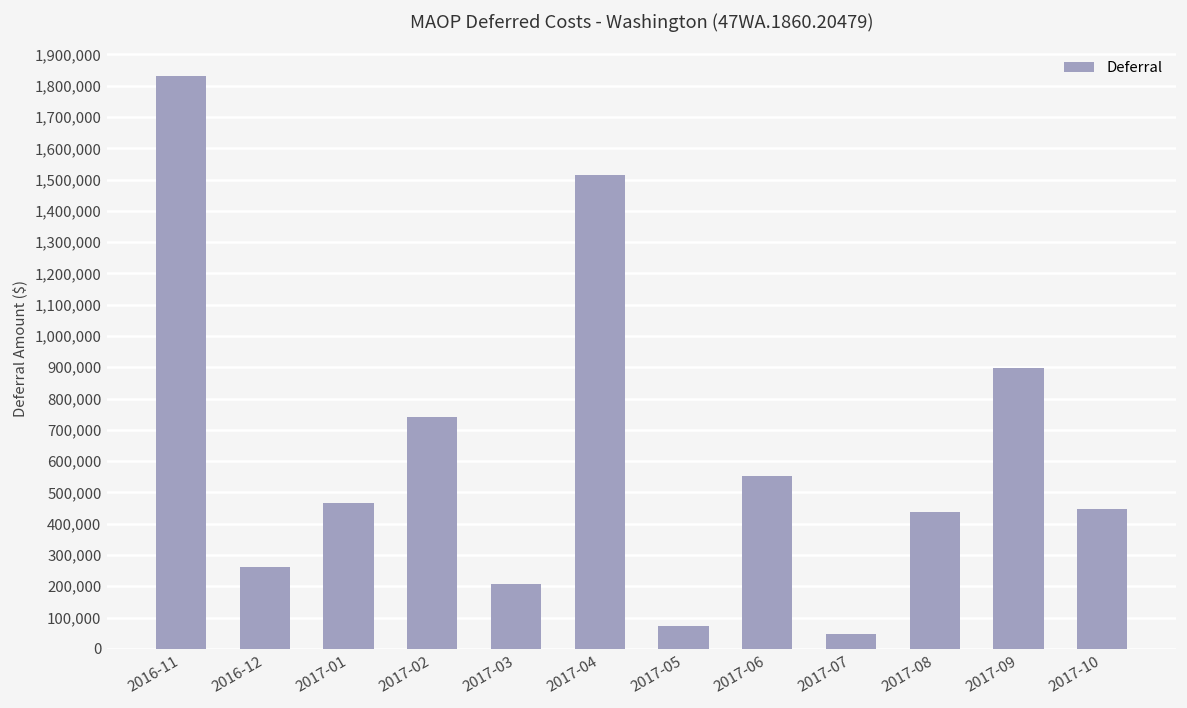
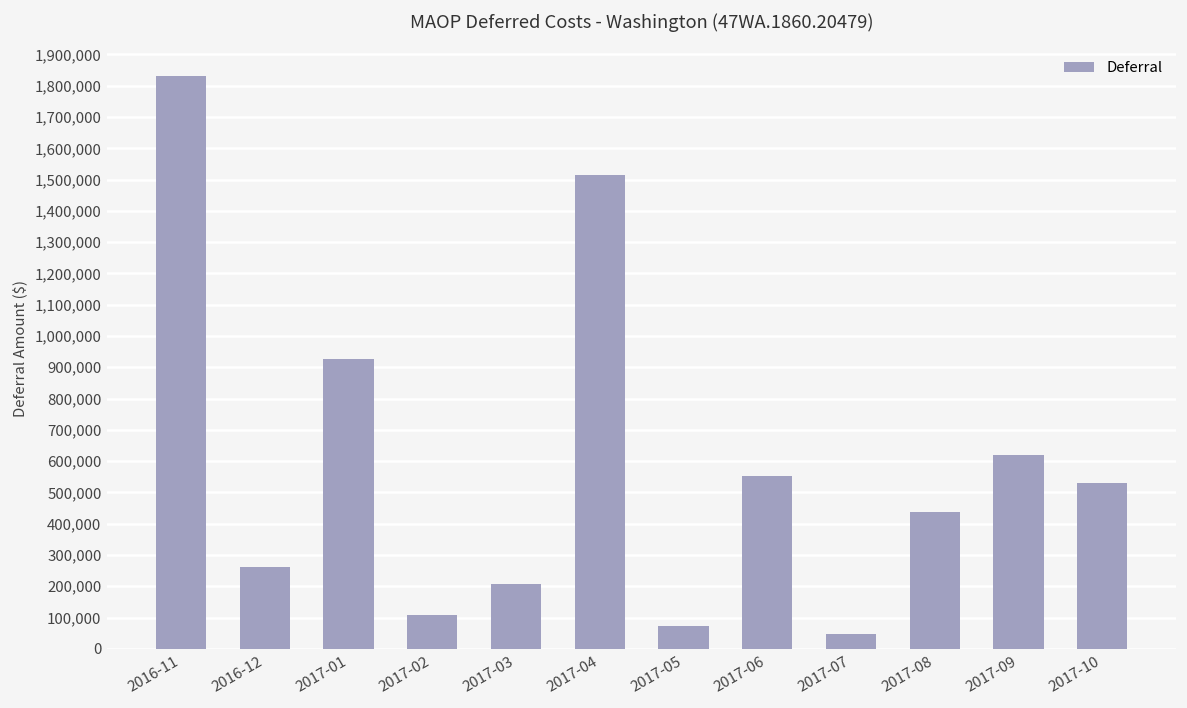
2017-01: 460,000 -> 930,000
2017-02: 740,000 -> 110,000
2017-09: 900,000 -> 620,000
2017-10: 450,000 -> 530,000
